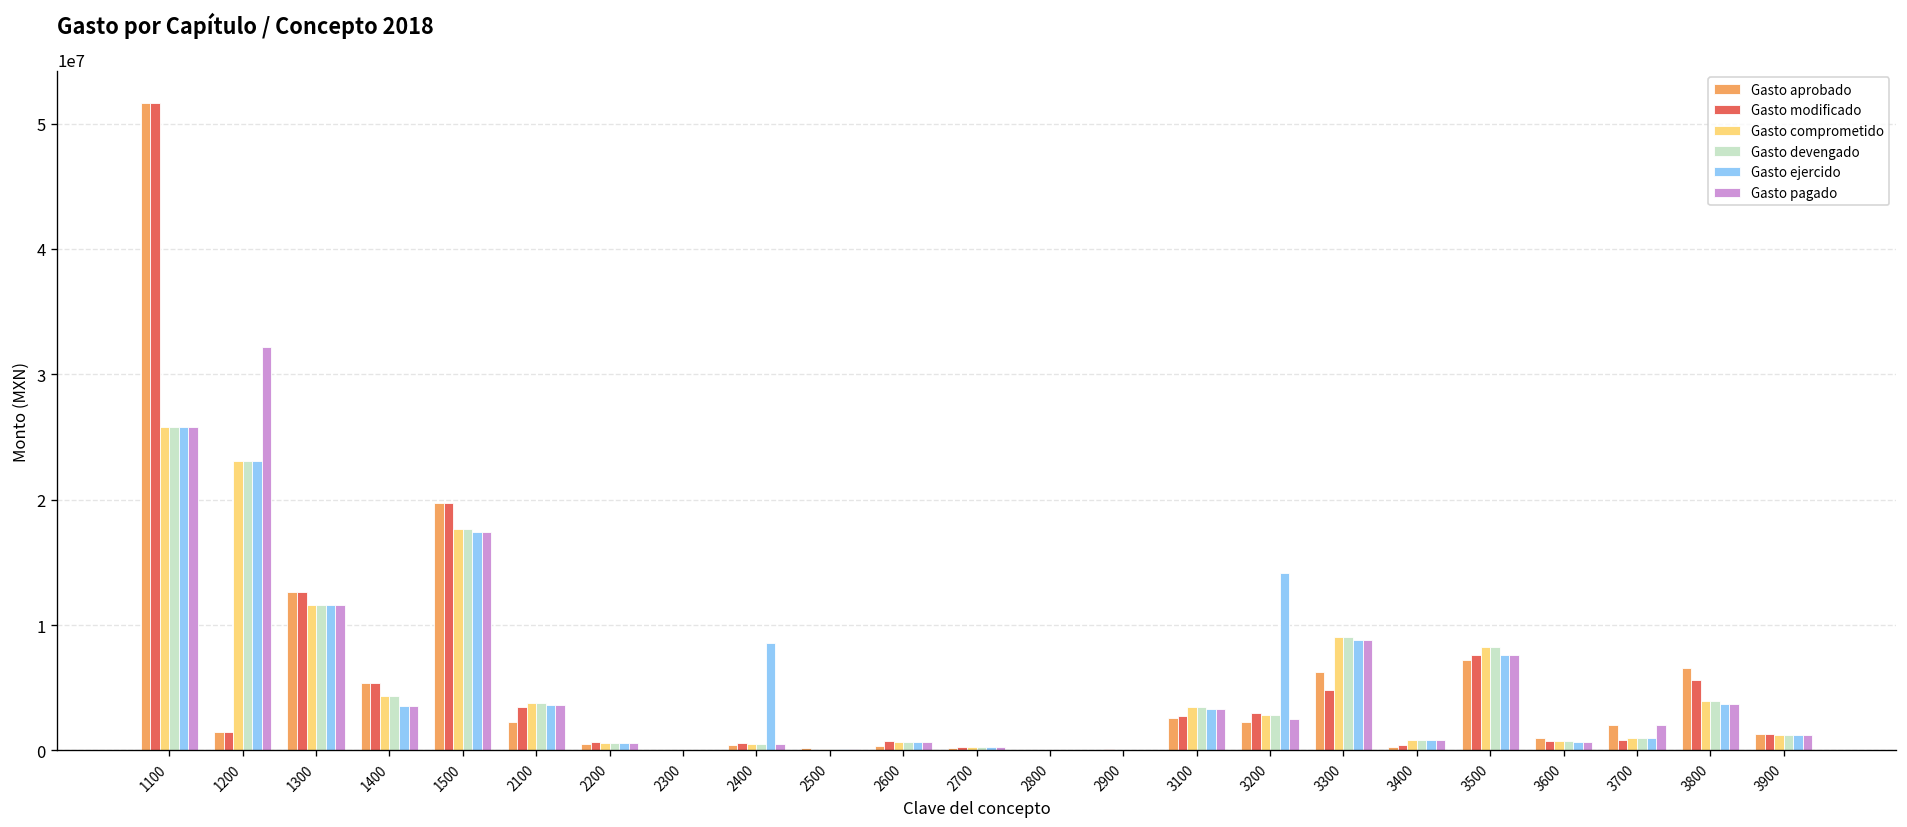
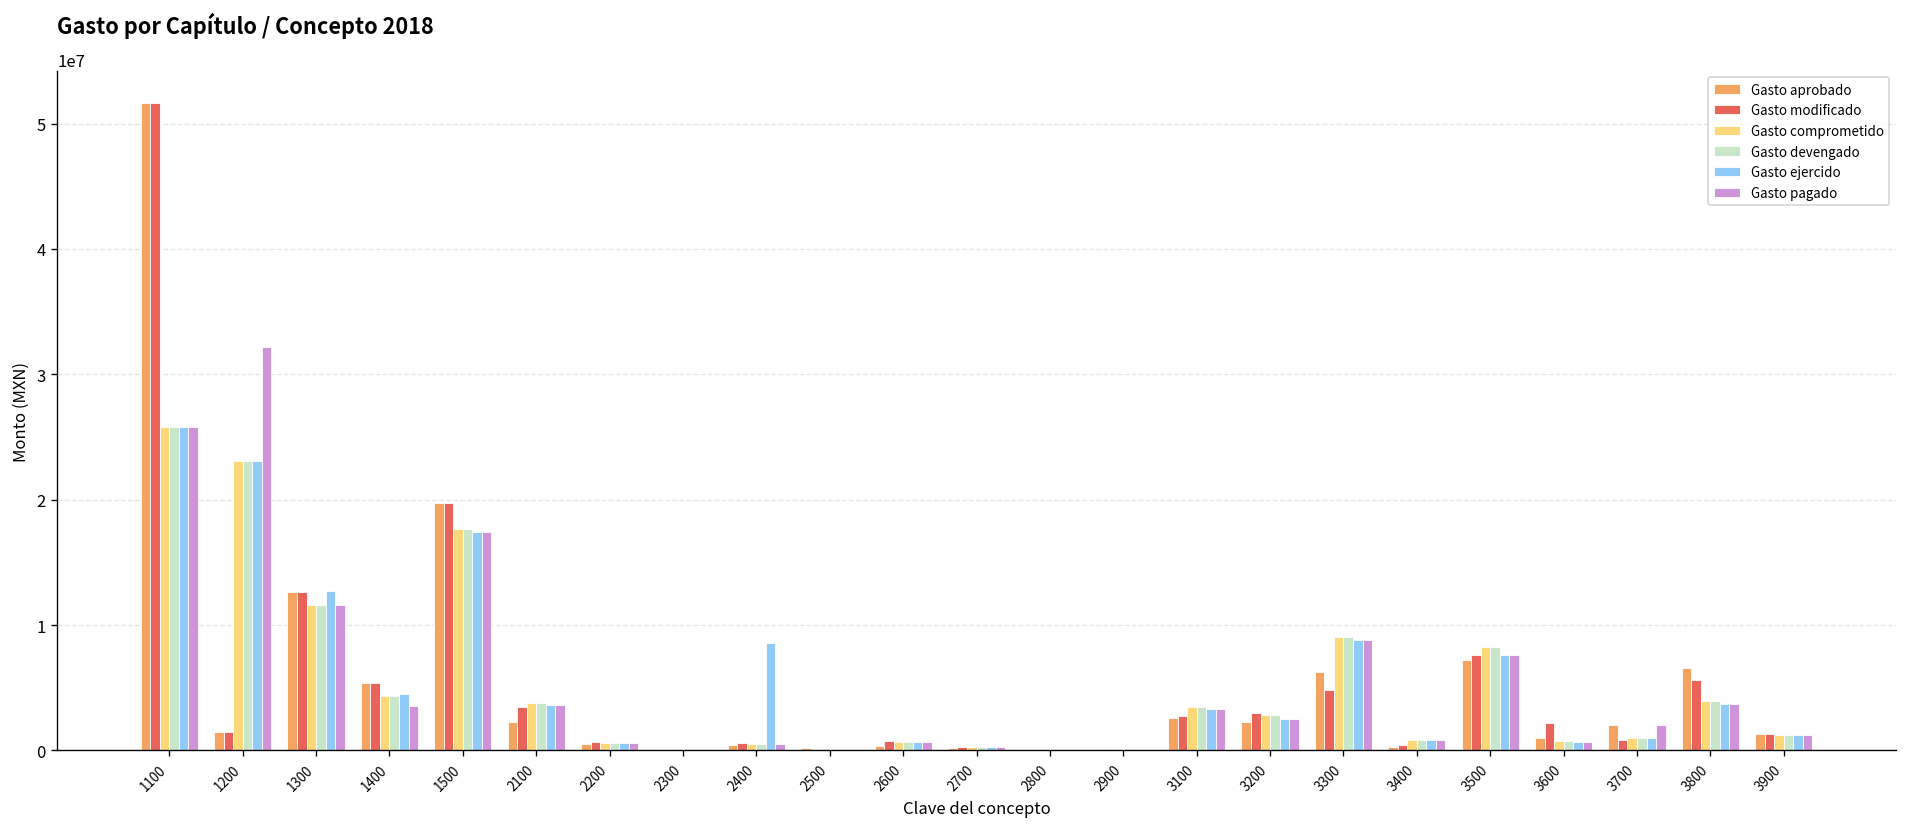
Gasto ejercido, 1300: 11600000 -> 12700000
Gasto ejercido, 1400: 3600000 -> 4500000
Gasto ejercido, 3200: 14200000 -> 2500000
Gasto modificado, 3600: 800000 -> 2200000
